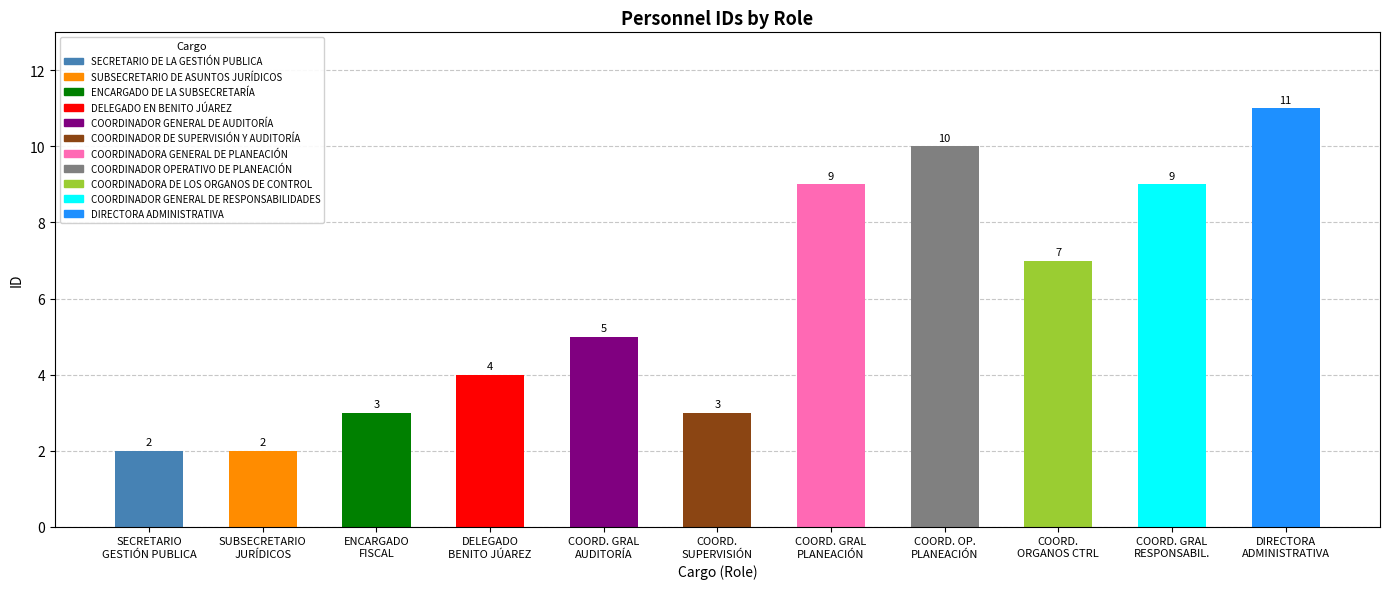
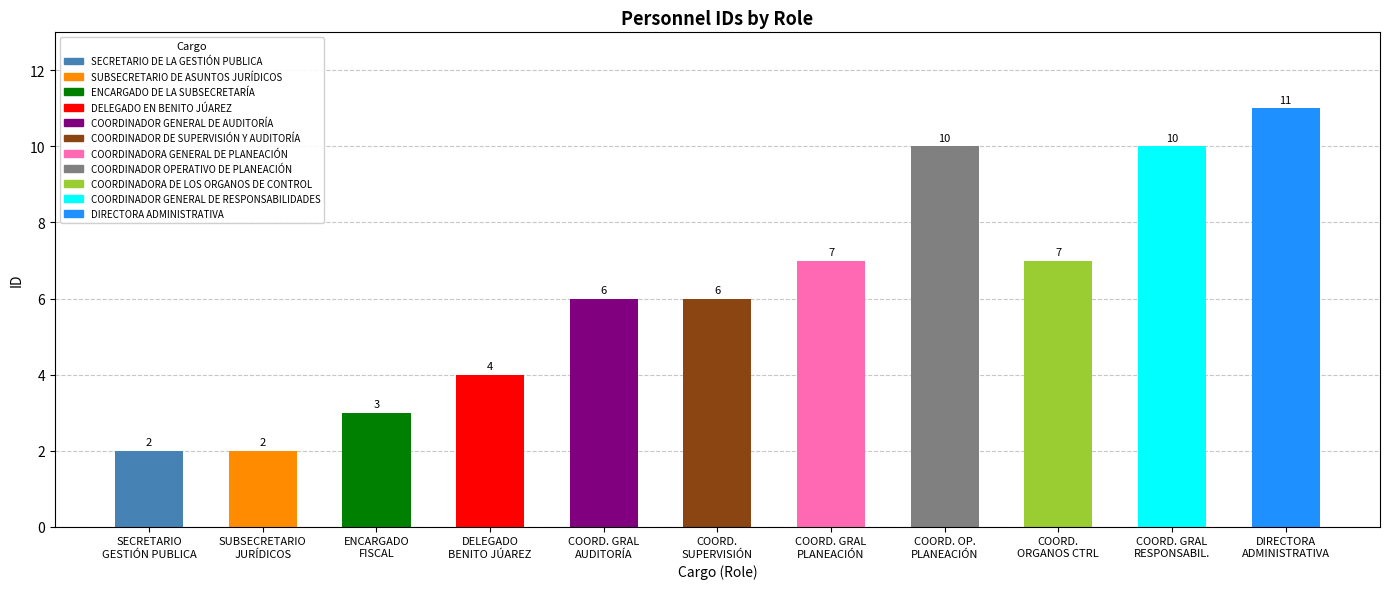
COORD. GRAL AUDITORÍA: 5 -> 6
COORD. SUPERVISIÓN: 3 -> 6
COORD. GRAL PLANEACIÓN: 9 -> 7
COORD. GRAL RESPONSABIL.: 9 -> 10
